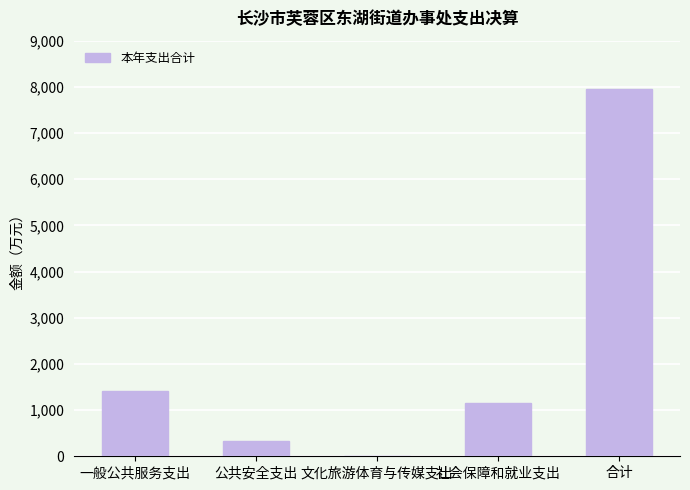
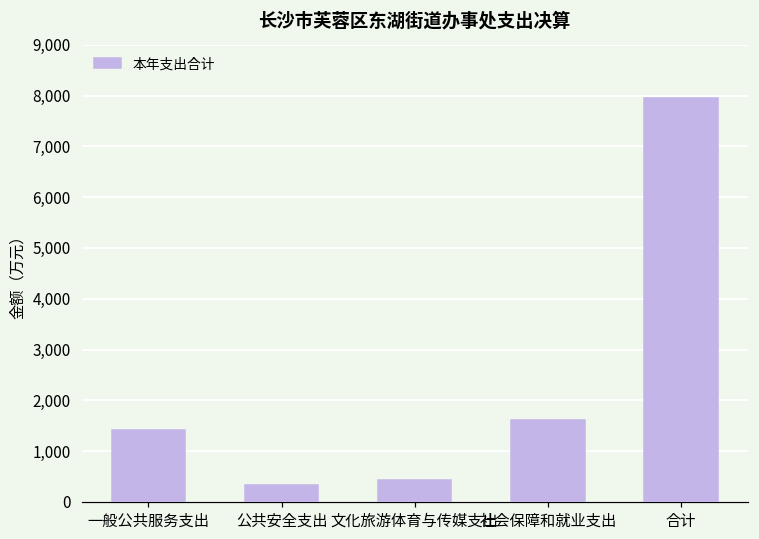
文化旅游体育与传媒支出: 0 -> 400
社会保障和就业支出: 1,200 -> 1,600
